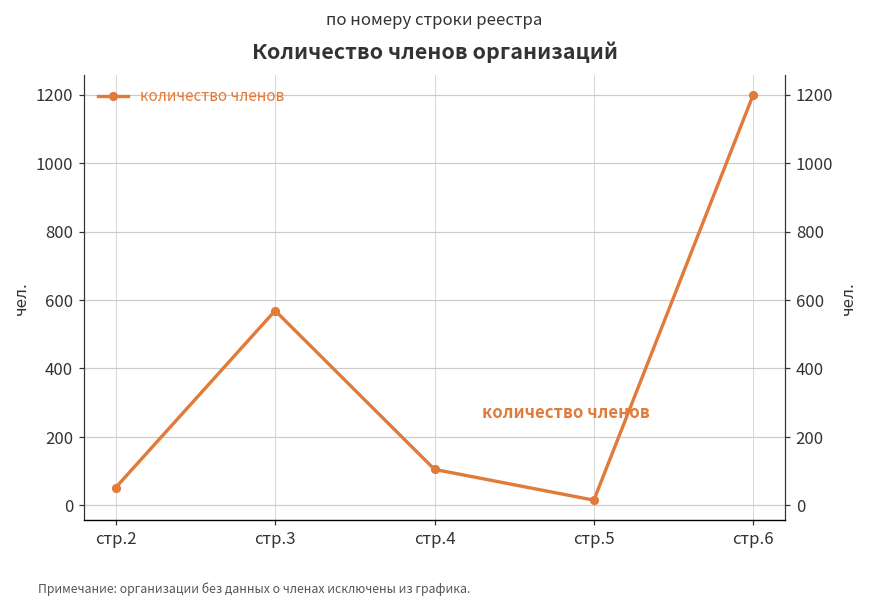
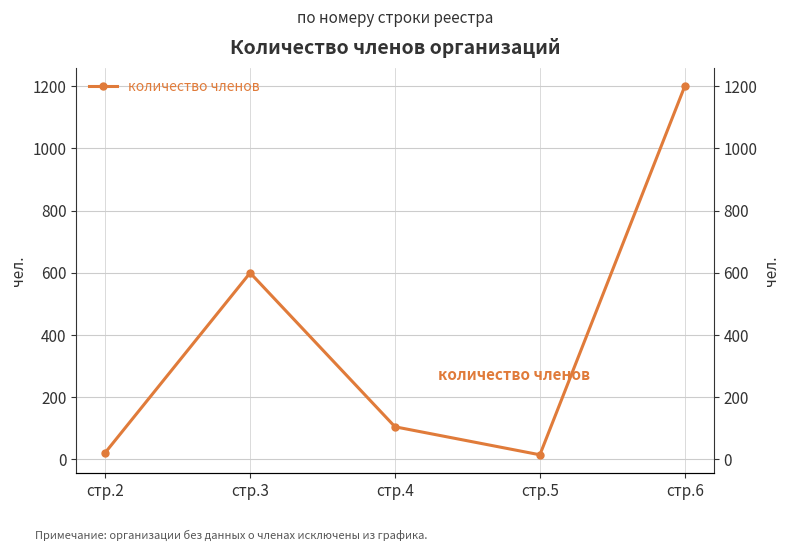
стр.2: 50 -> 20
стр.3: 570 -> 600
